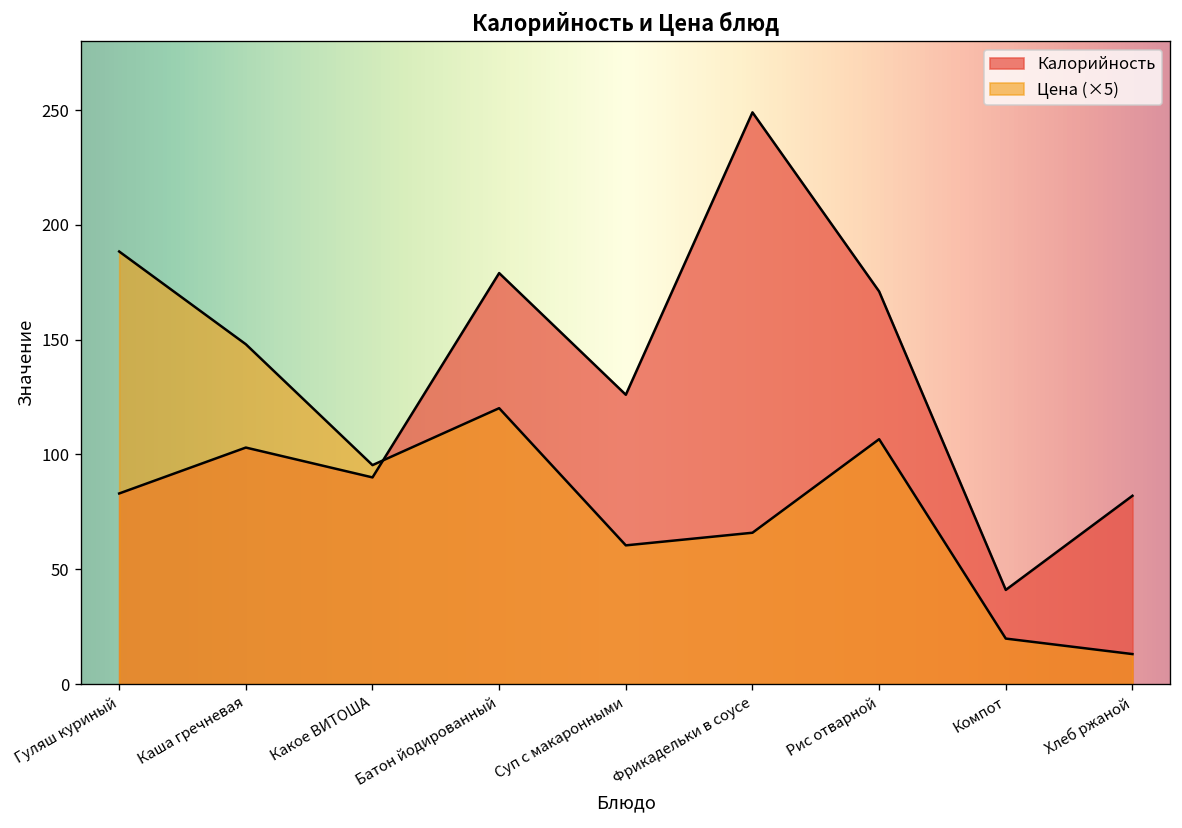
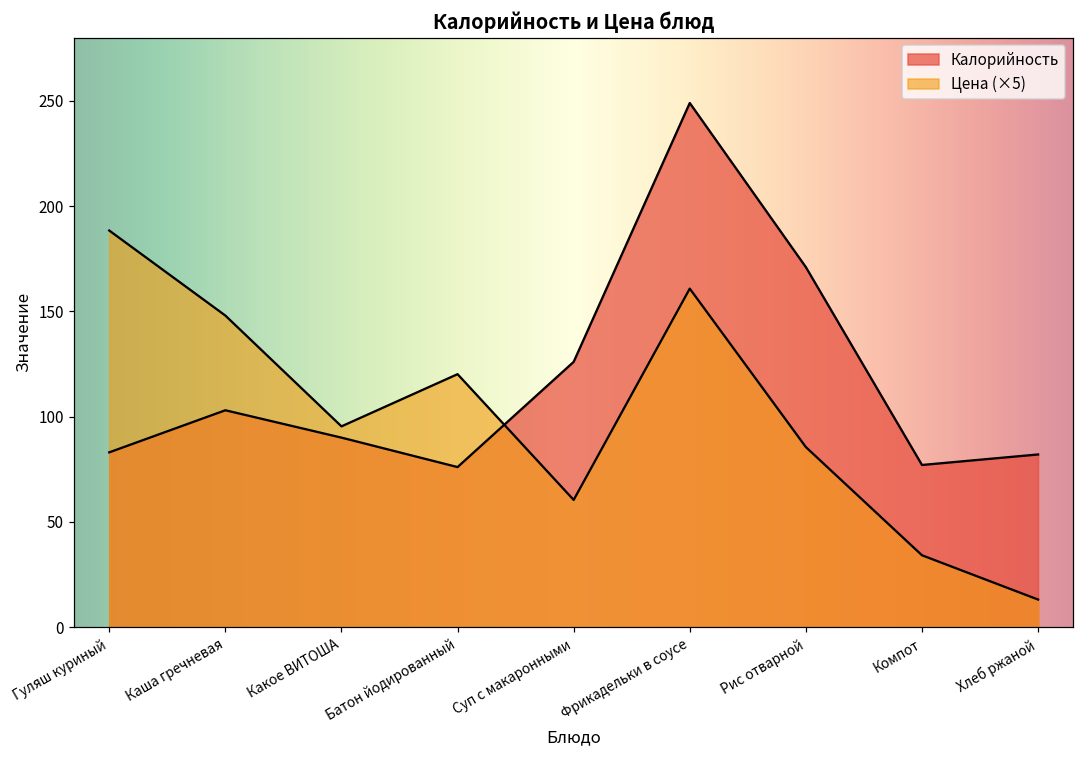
Калорийность, Батон йодированный: 179 -> 76
Цена (×5), Фрикадельки в соусе: 66 -> 161
Цена (×5), Рис отварной: 107 -> 86
Калорийность, Компот: 41 -> 77
Цена (×5), Компот: 20 -> 34
